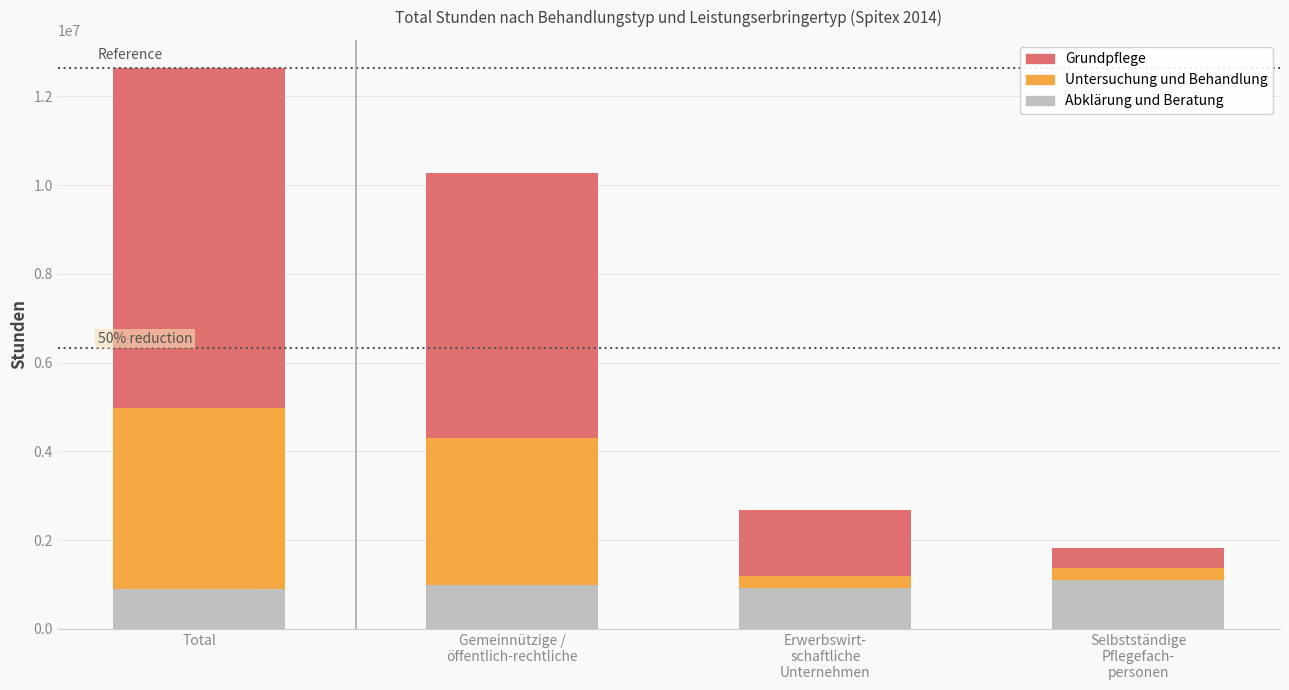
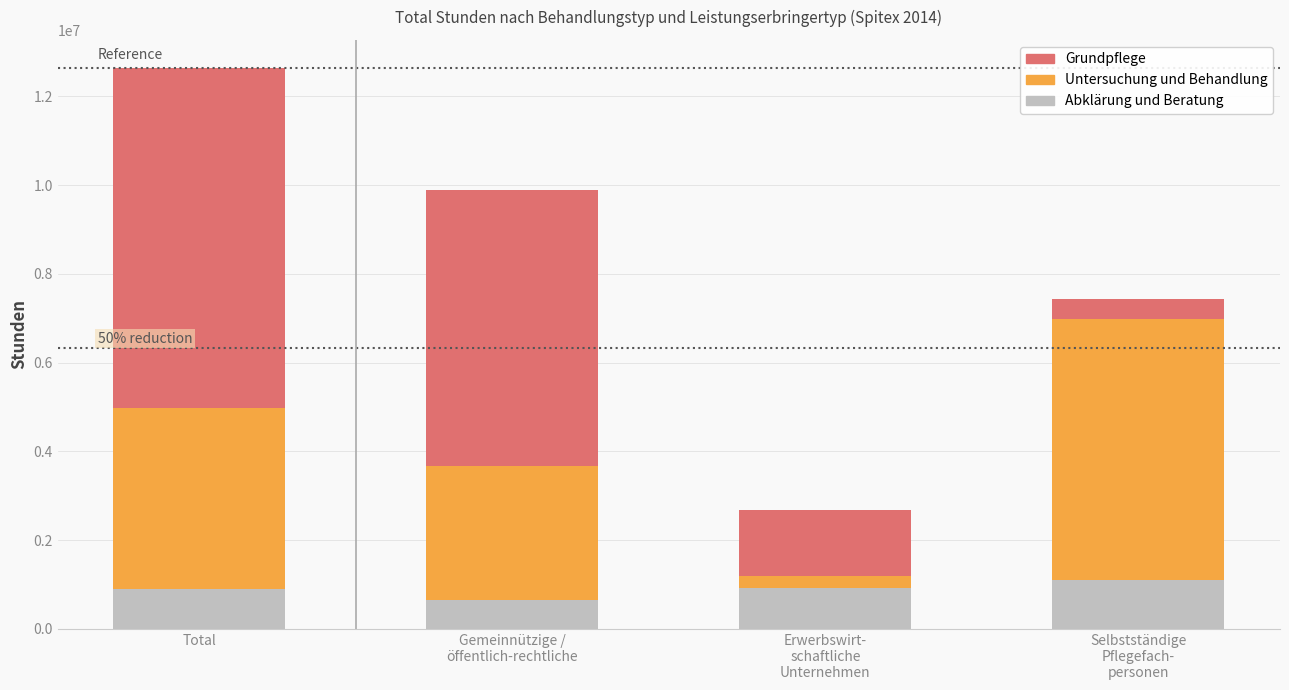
Abklärung und Beratung, Gemeinnützige / öffentlich-rechtliche: 1000000 -> 600000
Untersuchung und Behandlung, Gemeinnützige / öffentlich-rechtliche: 3300000 -> 3000000
Grundpflege, Gemeinnützige / öffentlich-rechtliche: 6000000 -> 6200000
Untersuchung und Behandlung, Selbstständige Pflegefach- personen: 300000 -> 5900000
